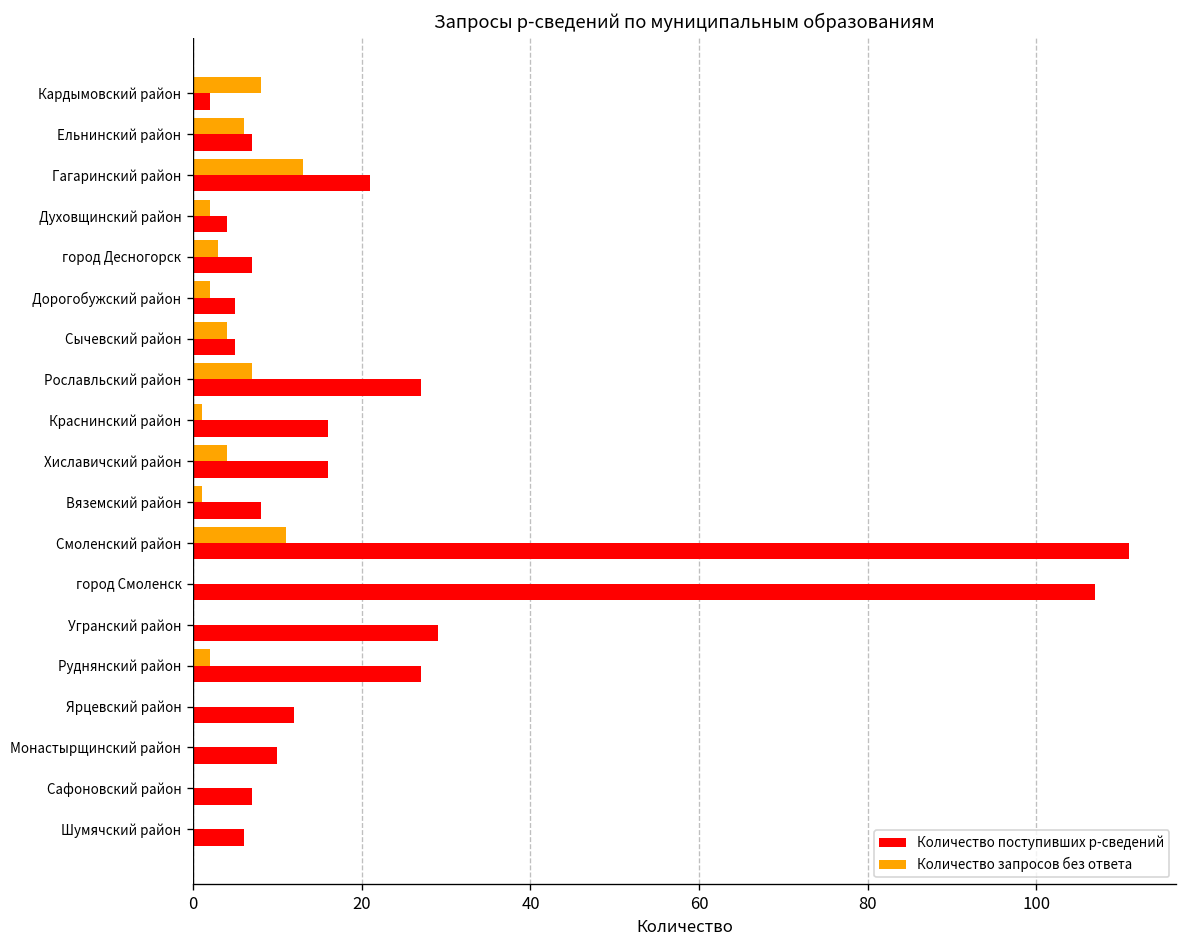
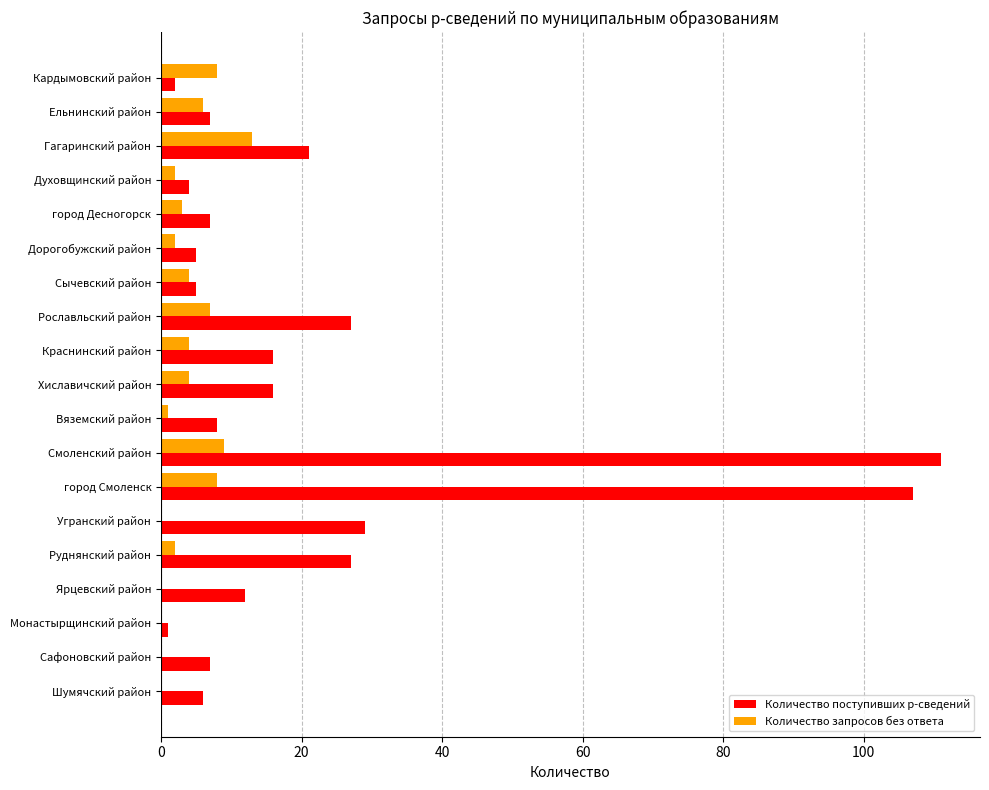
Количество запросов без ответа, Краснинский район: 1 -> 4
Количество запросов без ответа, Смоленский район: 11 -> 9
Количество запросов без ответа, город Смоленск: 0 -> 8
Количество поступивших р-сведений, Монастырщинский район: 10 -> 1
